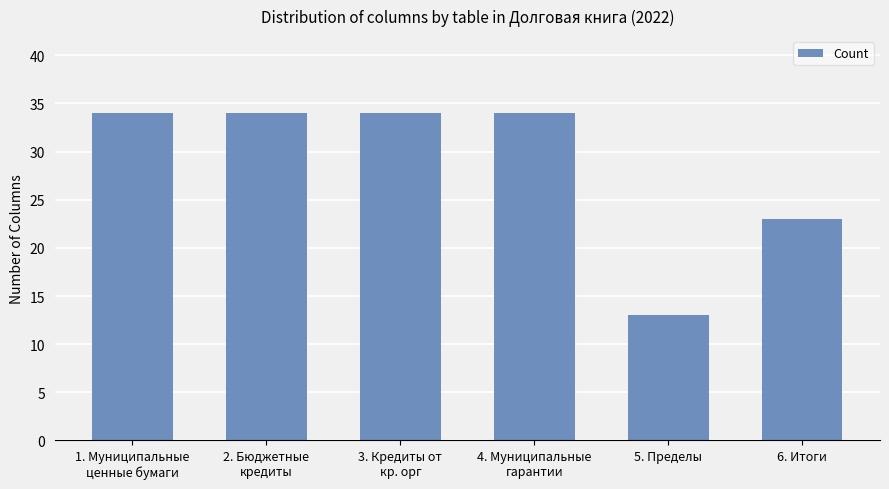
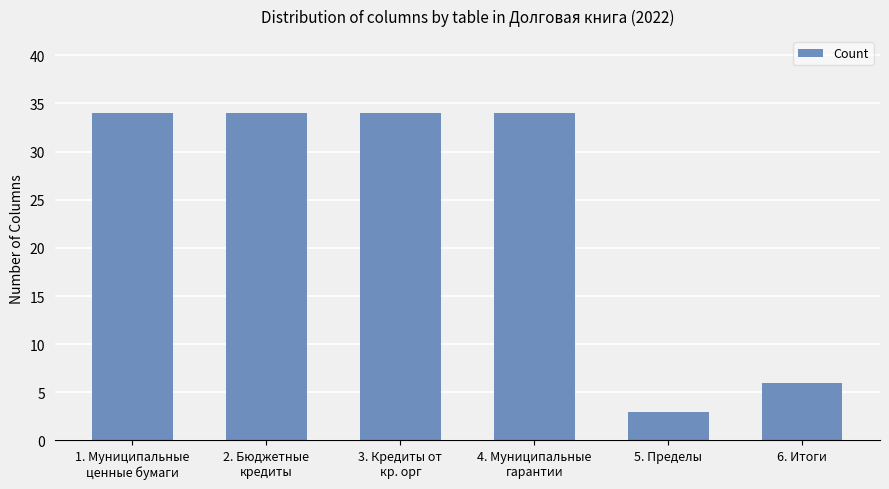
5. Пределы: 13 -> 3
6. Итоги: 23 -> 6
